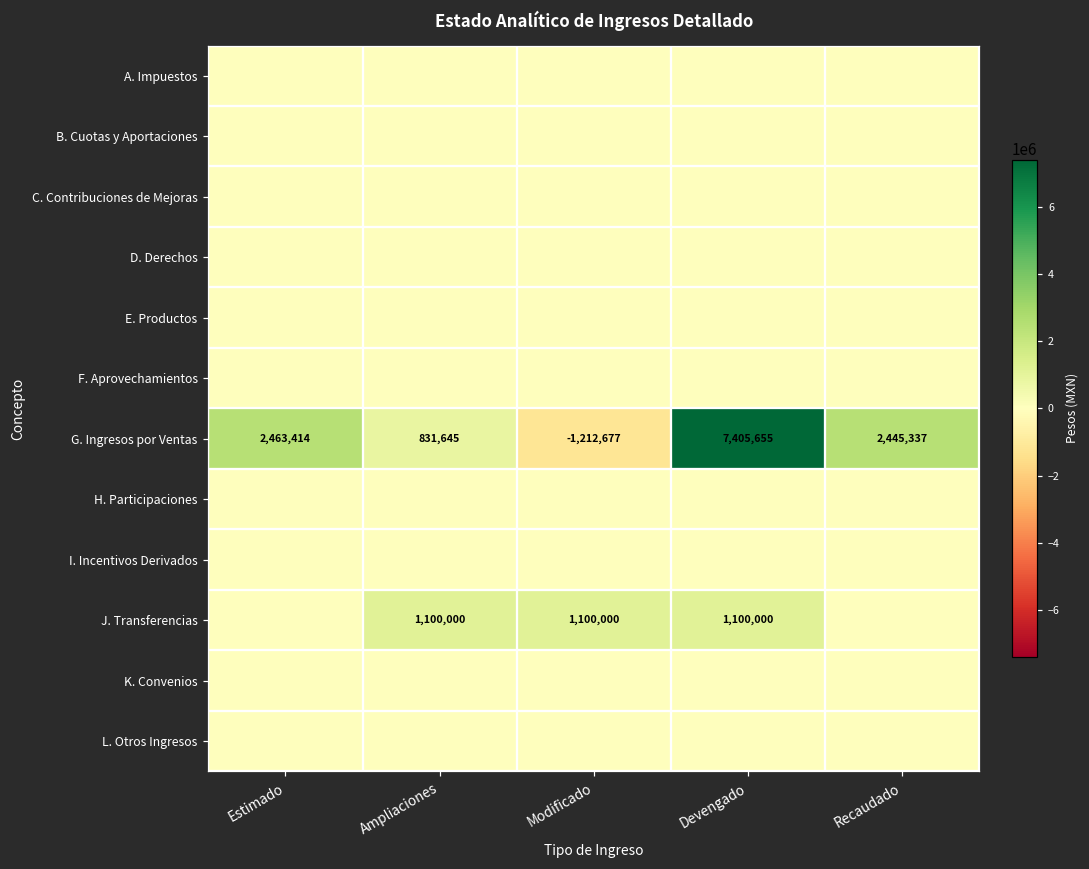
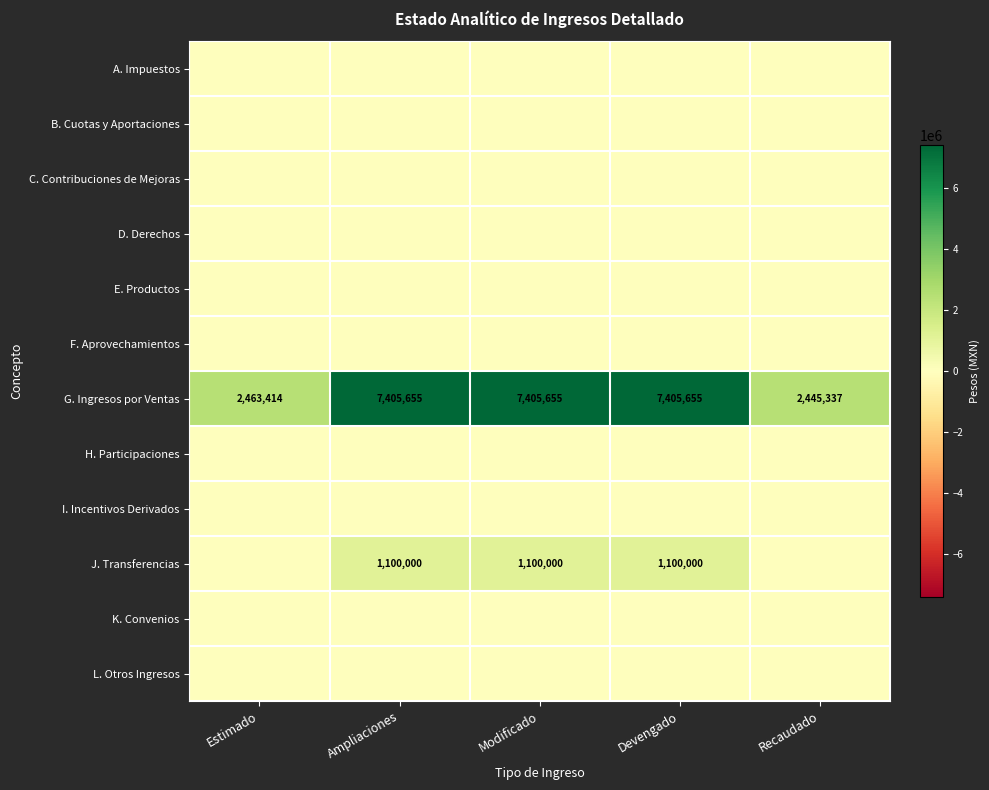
G. Ingresos por Ventas, Ampliaciones: 831,645 -> 7,405,655
G. Ingresos por Ventas, Modificado: -1,212,677 -> 7,405,655
